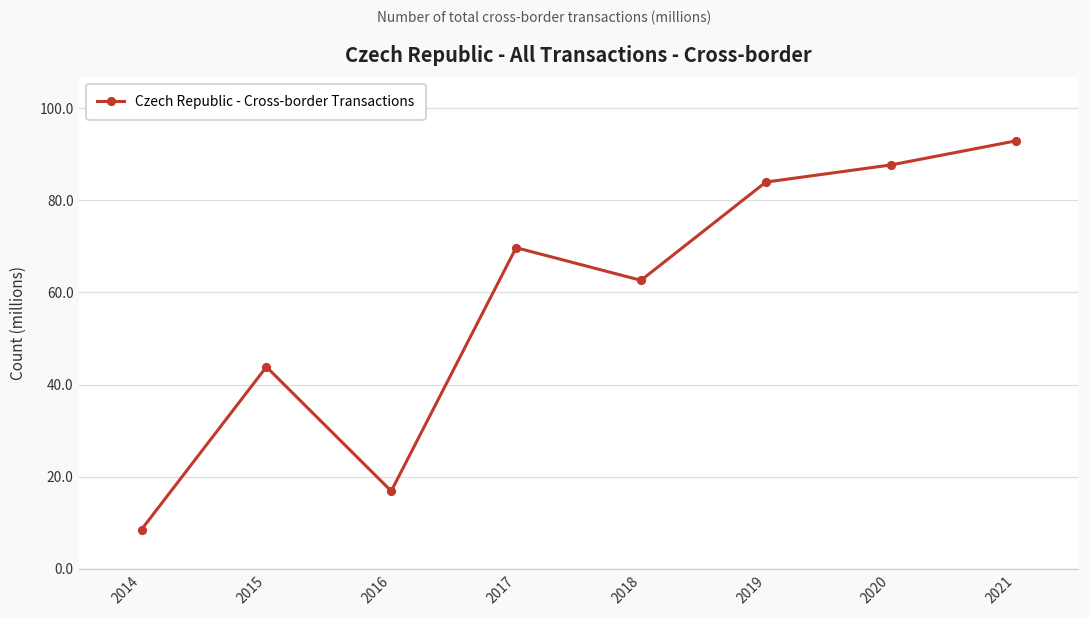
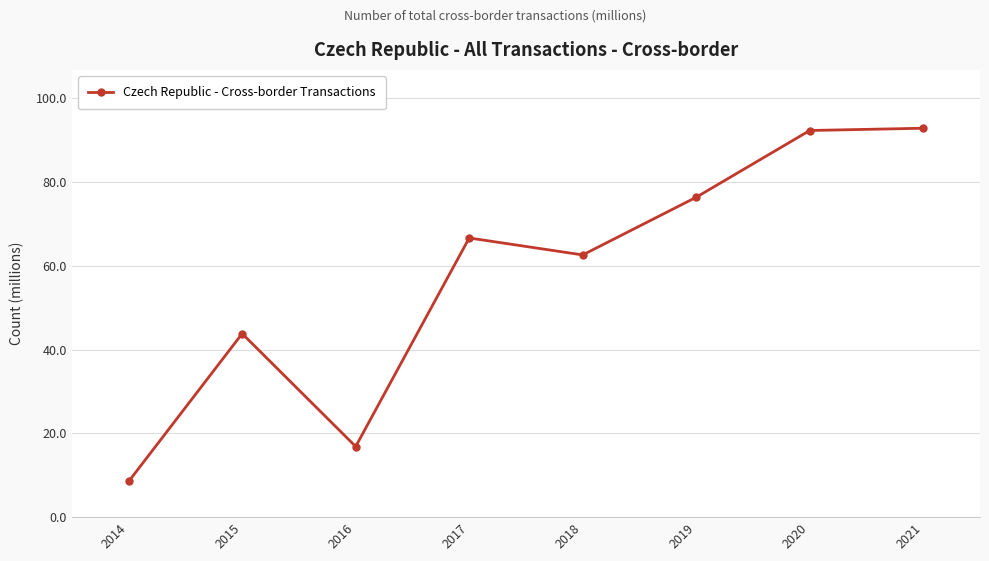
2017: 70 -> 67
2019: 84 -> 76
2020: 88 -> 92
